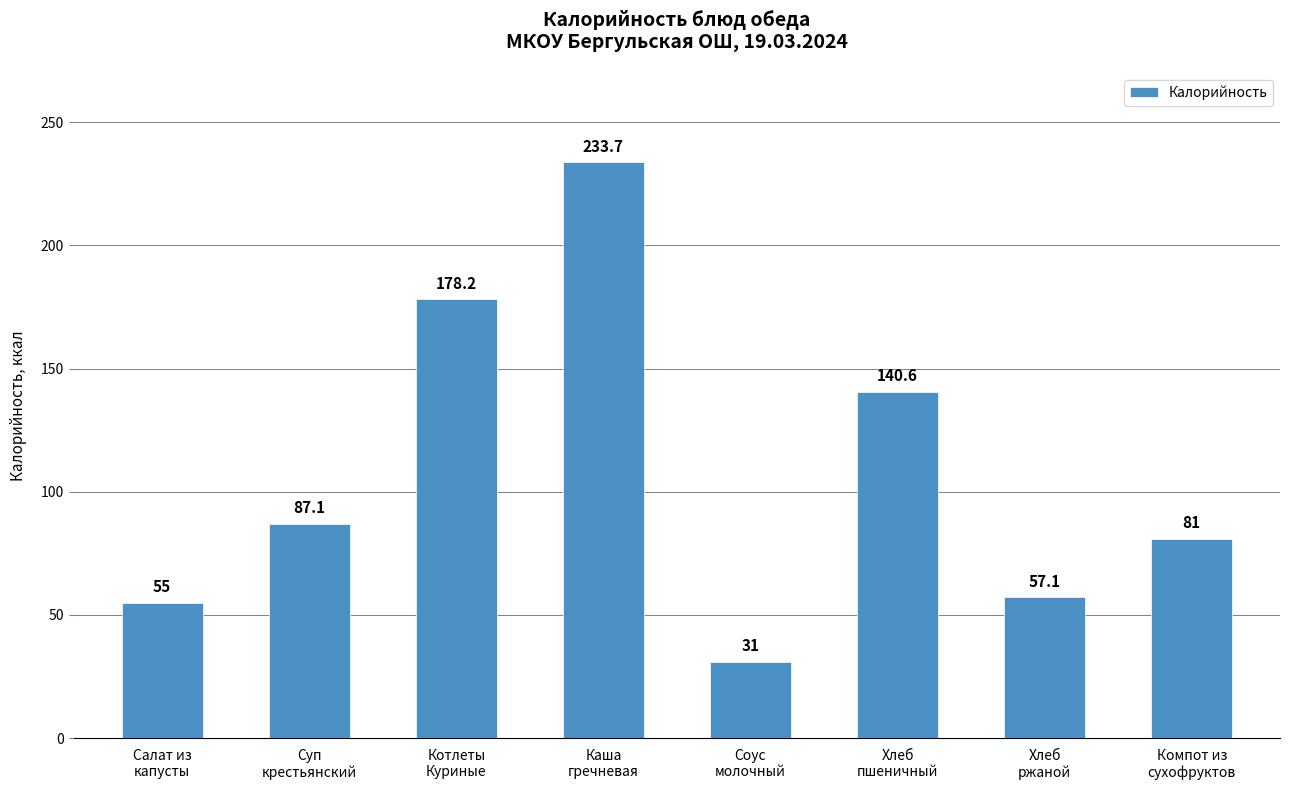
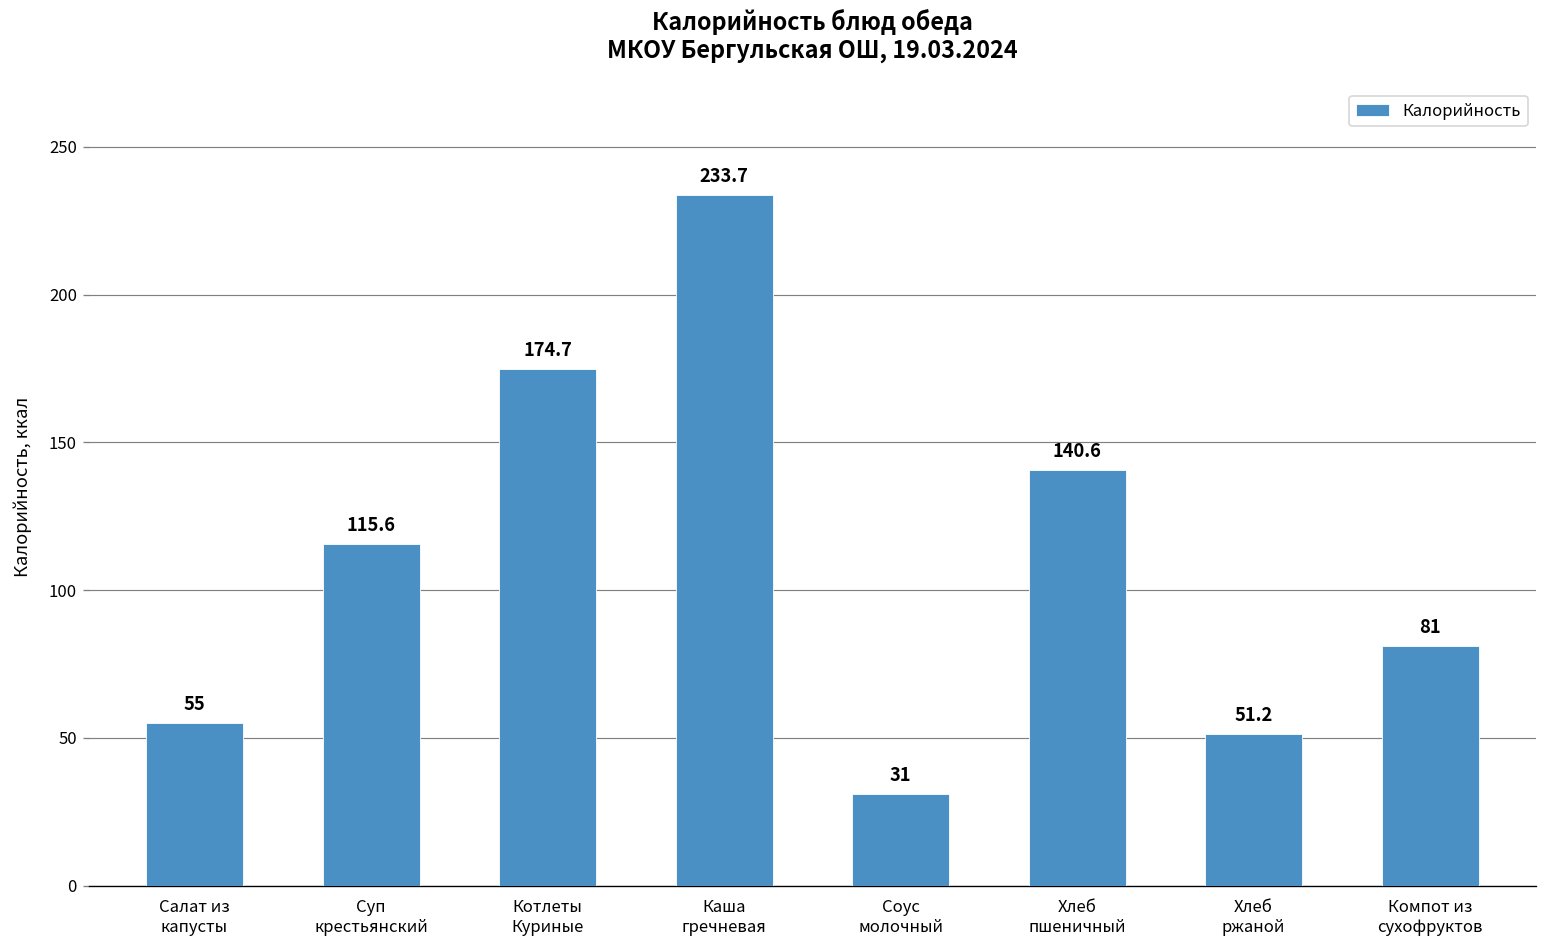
Суп крестьянский: 87.1 -> 115.6
Котлеты Куриные: 178.2 -> 174.7
Хлеб ржаной: 57.1 -> 51.2
